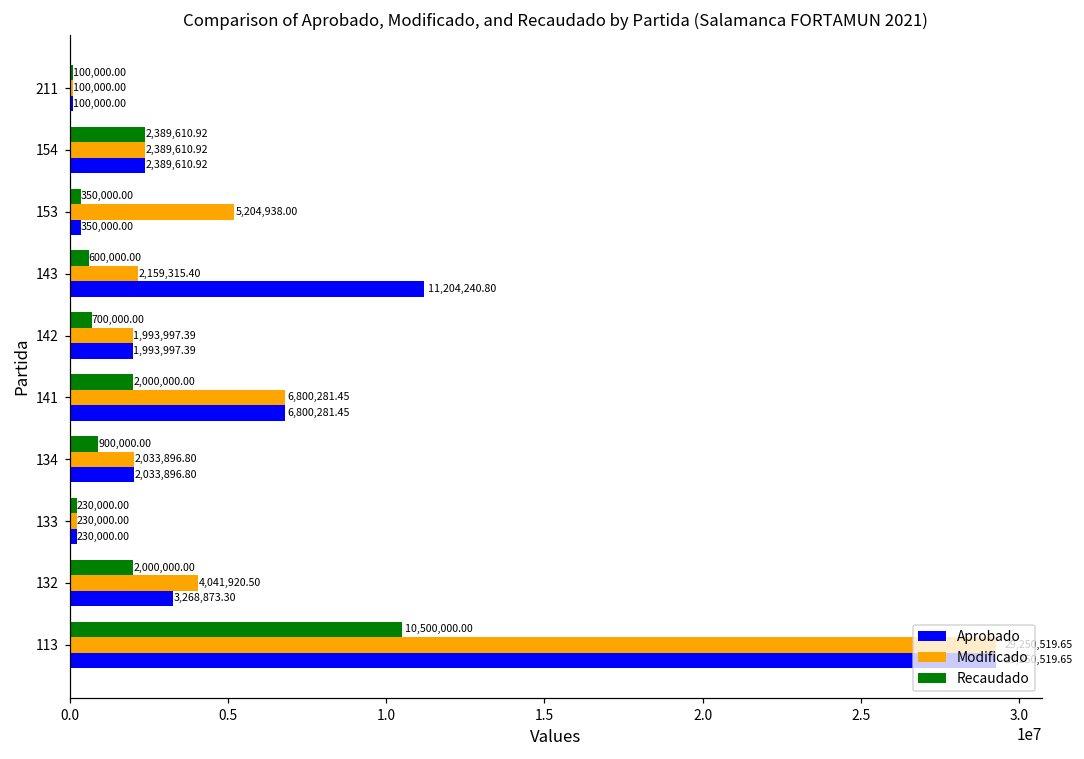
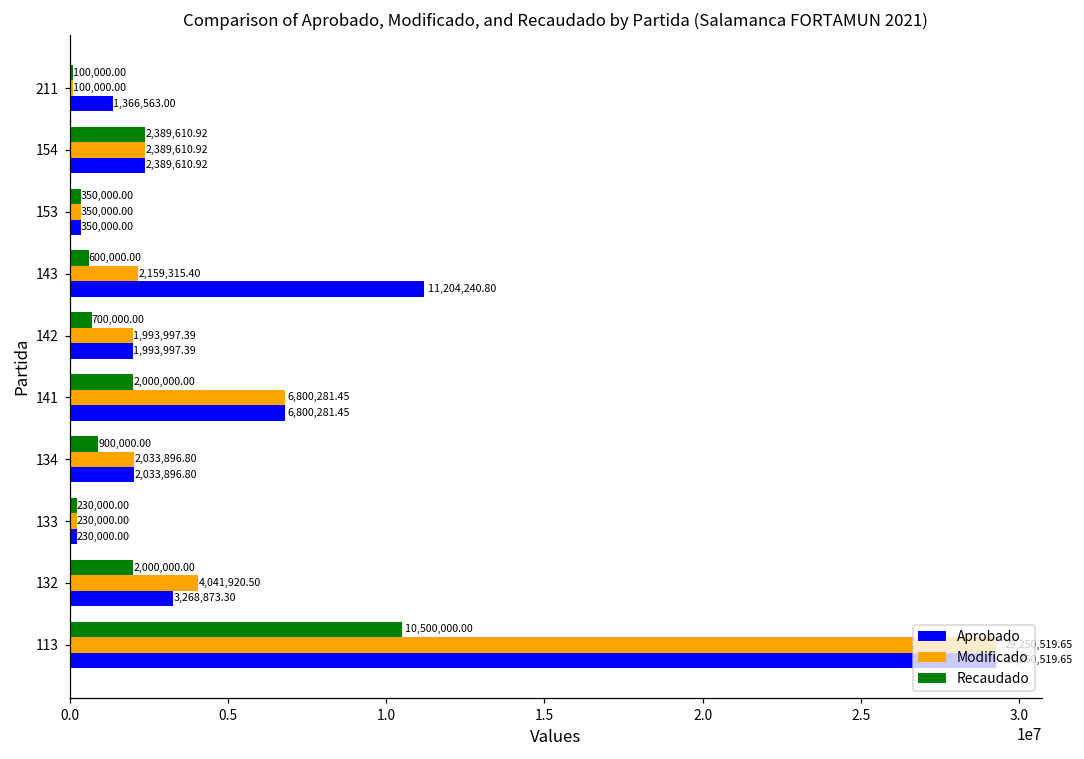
Aprobado, 211: 100,000.00 -> 1,366,563.00
Modificado, 153: 5,204,938.00 -> 350,000.00
